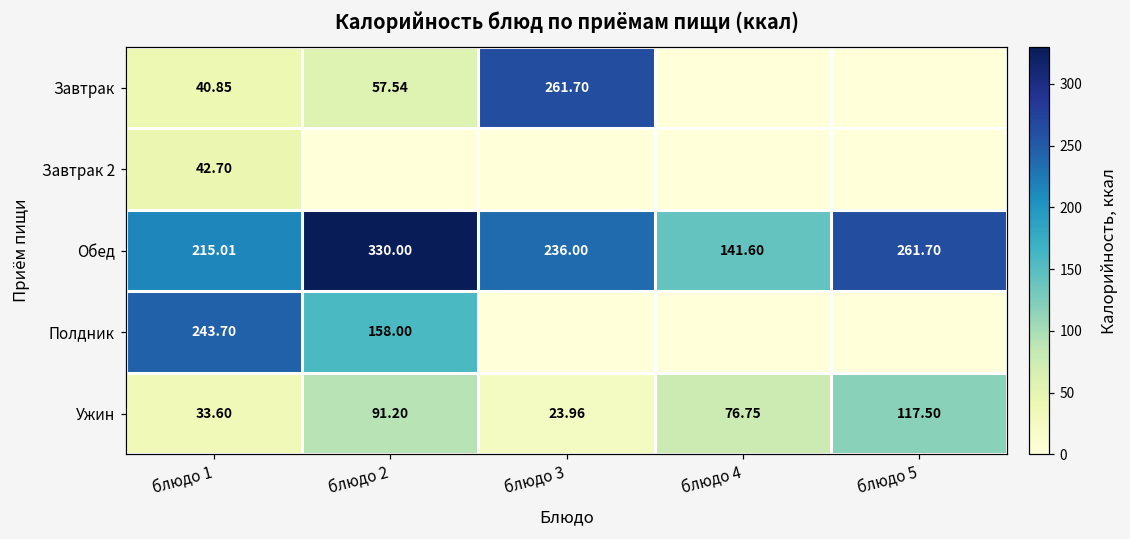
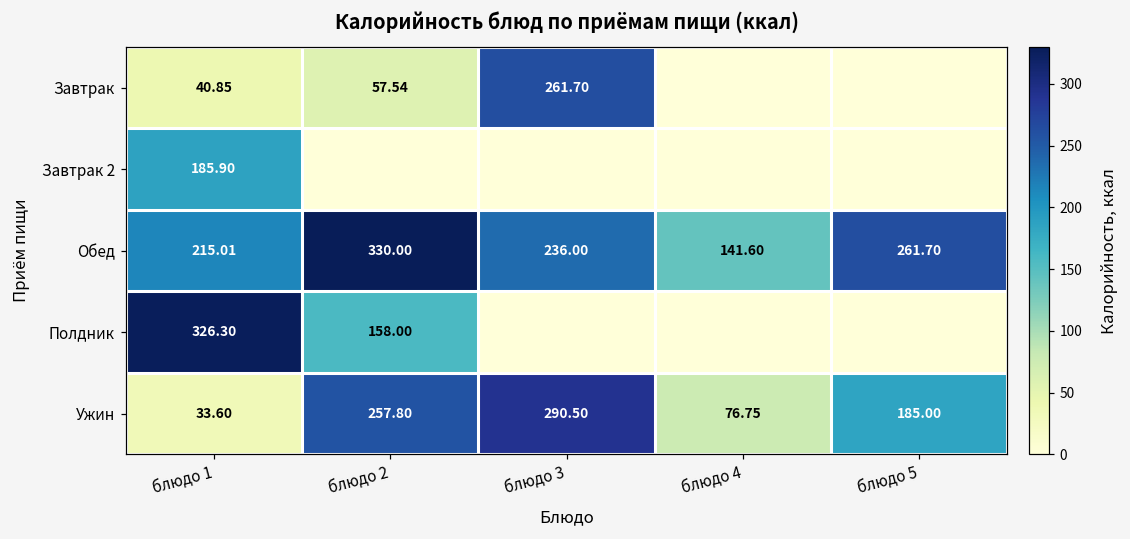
Завтрак 2, блюдо 1: 42.70 -> 185.90
Полдник, блюдо 1: 243.70 -> 326.30
Ужин, блюдо 2: 91.20 -> 257.80
Ужин, блюдо 3: 23.96 -> 290.50
Ужин, блюдо 5: 117.50 -> 185.00
